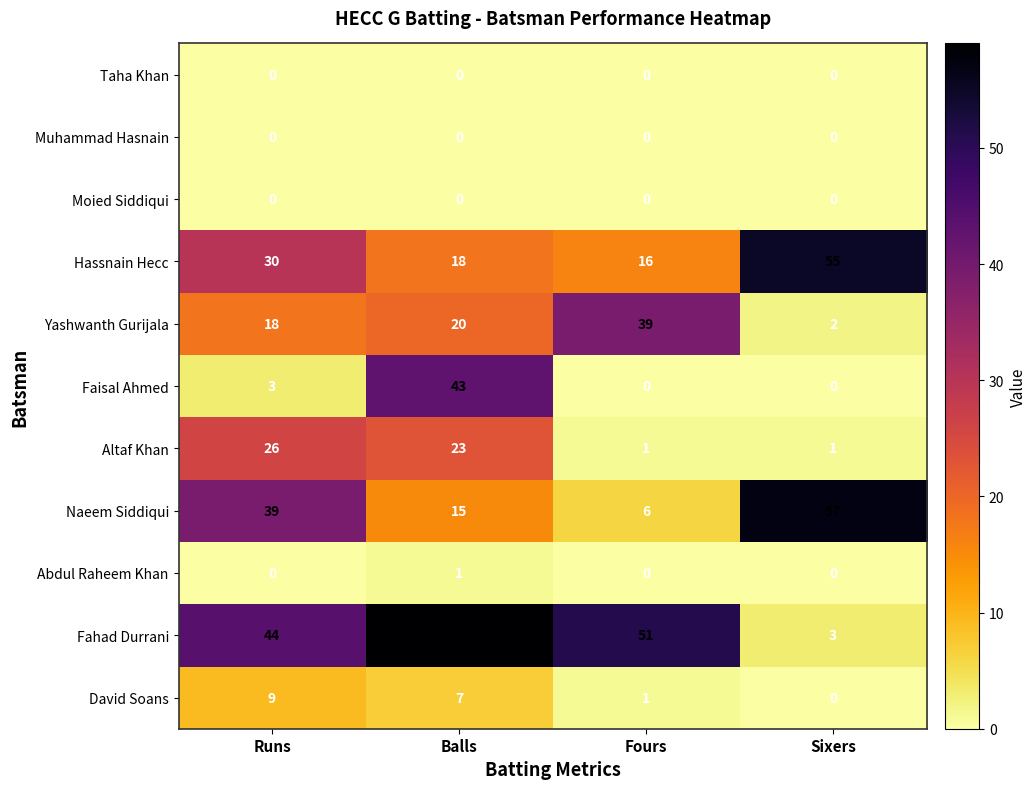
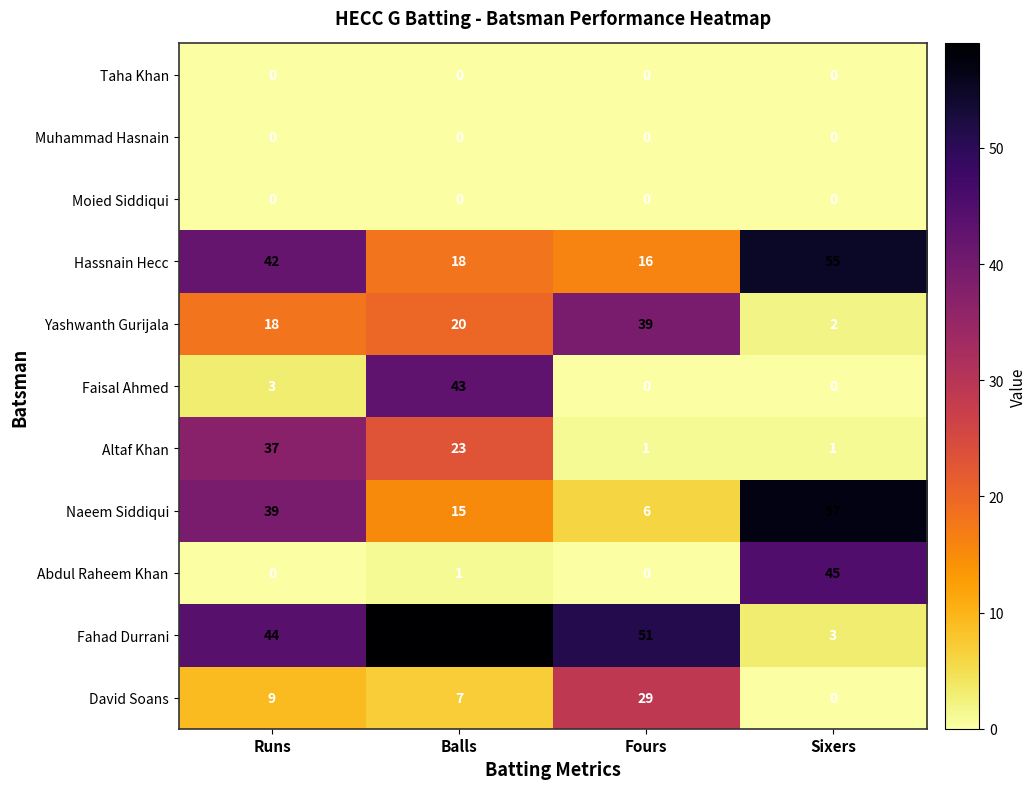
Hassnain Hecc, Runs: 30 -> 42
Altaf Khan, Runs: 26 -> 37
Abdul Raheem Khan, Sixers: 0 -> 45
David Soans, Fours: 1 -> 29
